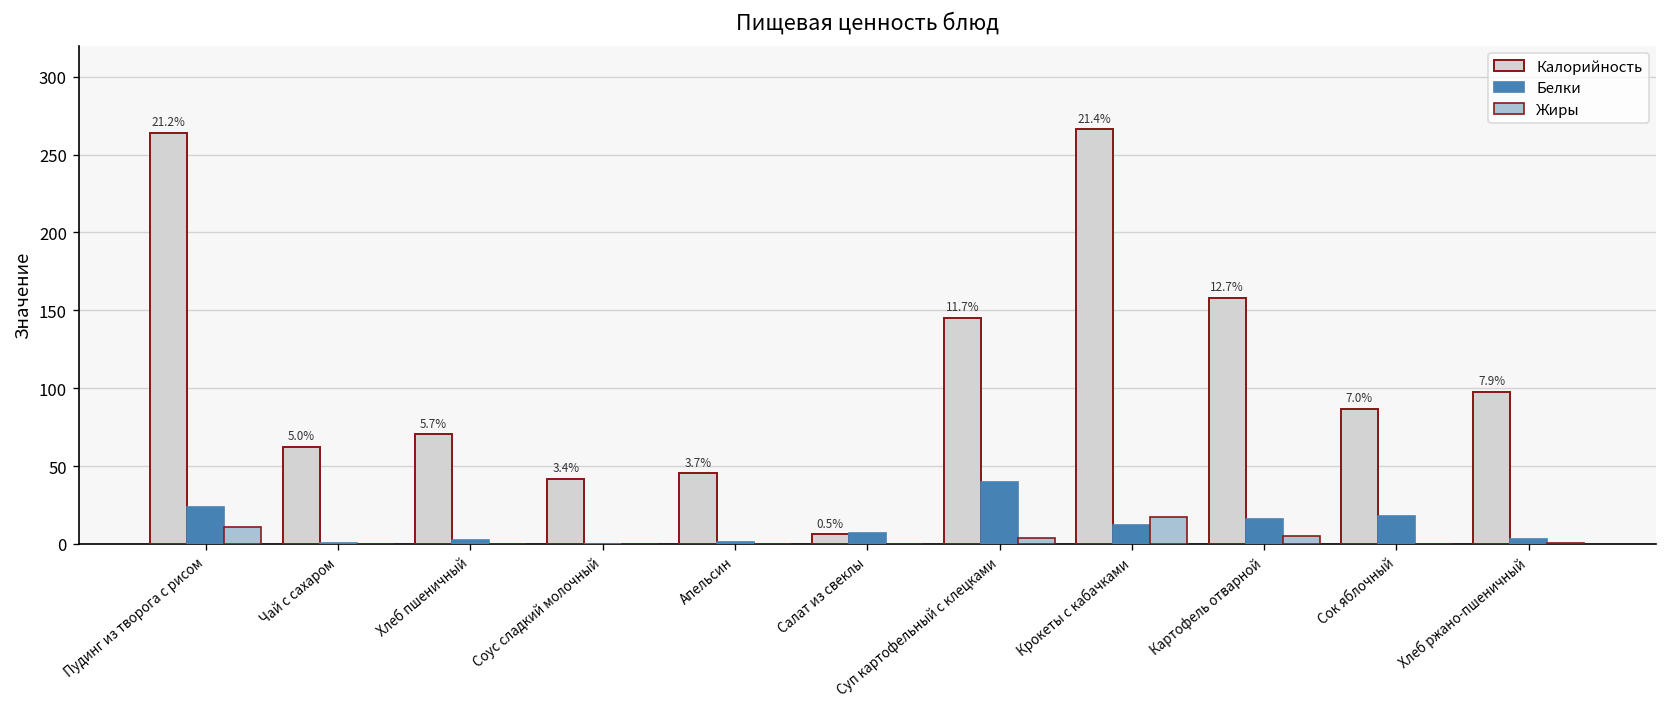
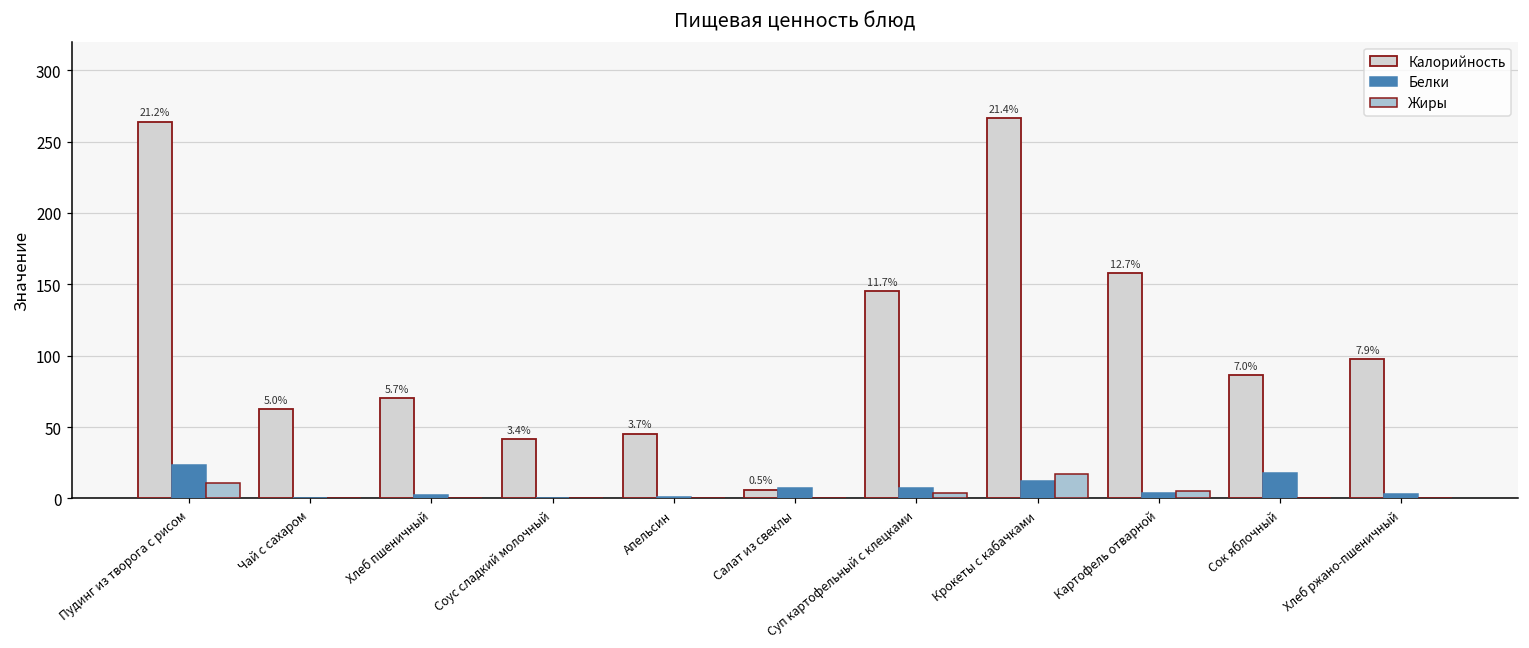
Белки, Суп картофельный с клецками: 40 -> 7
Белки, Картофель отварной: 16 -> 4
